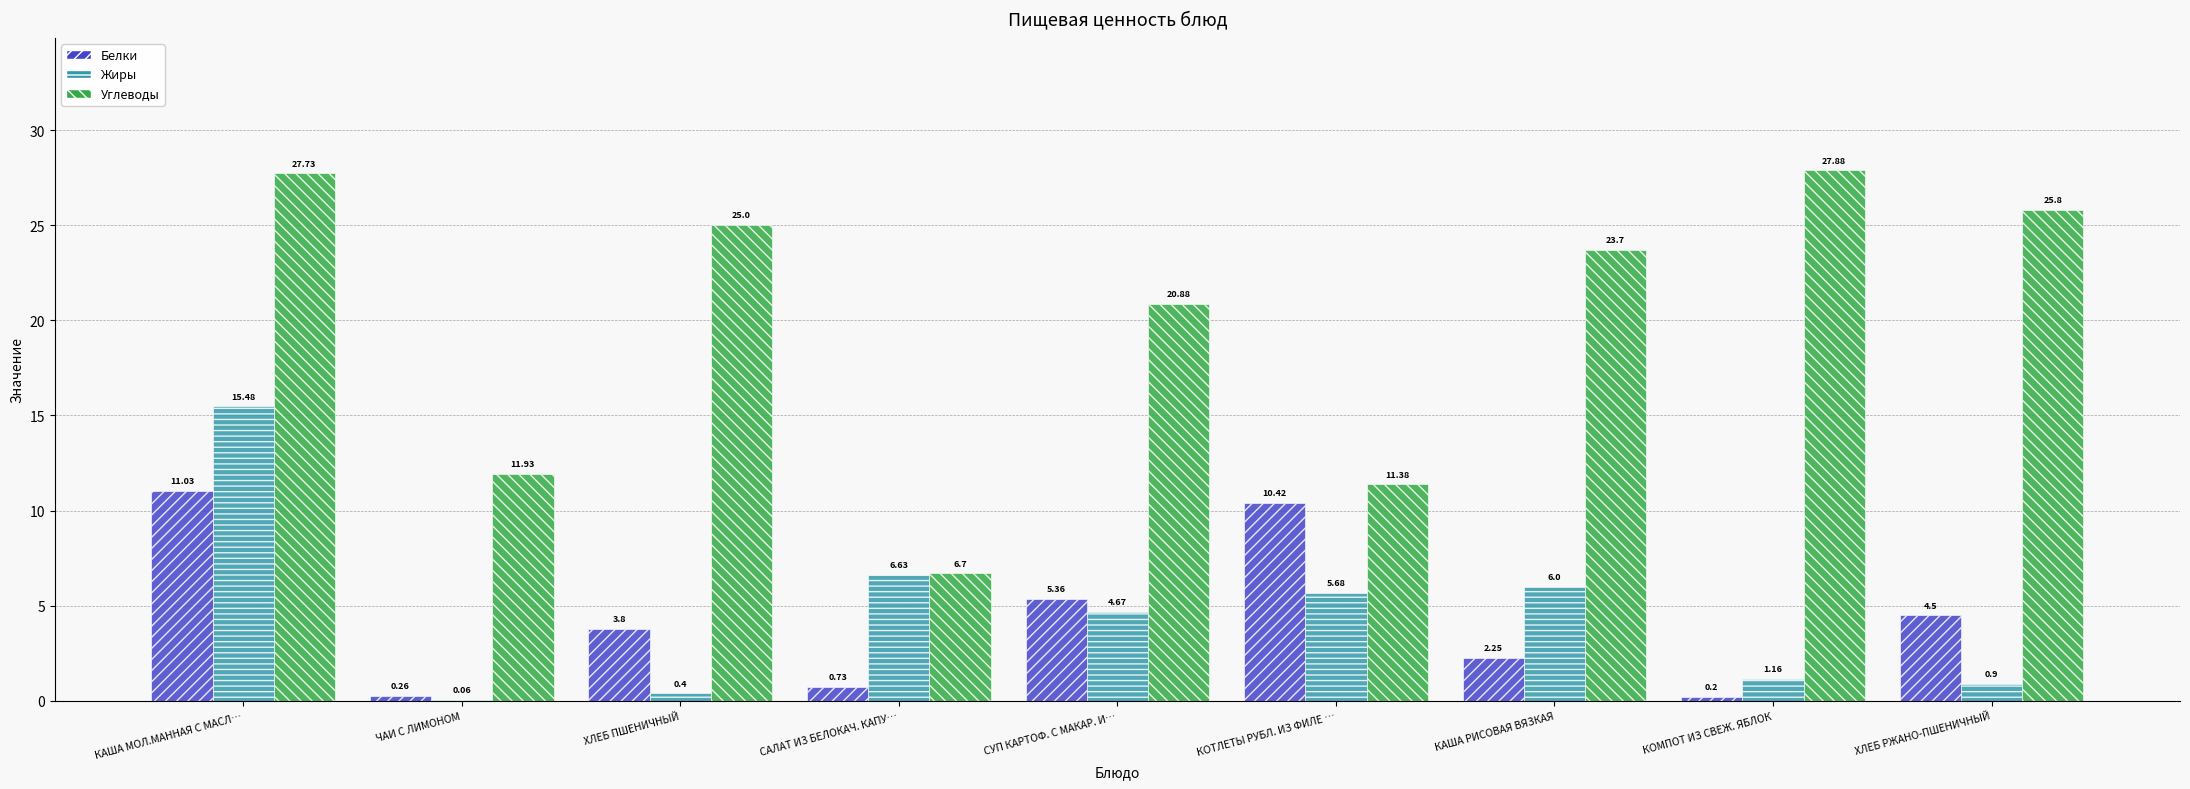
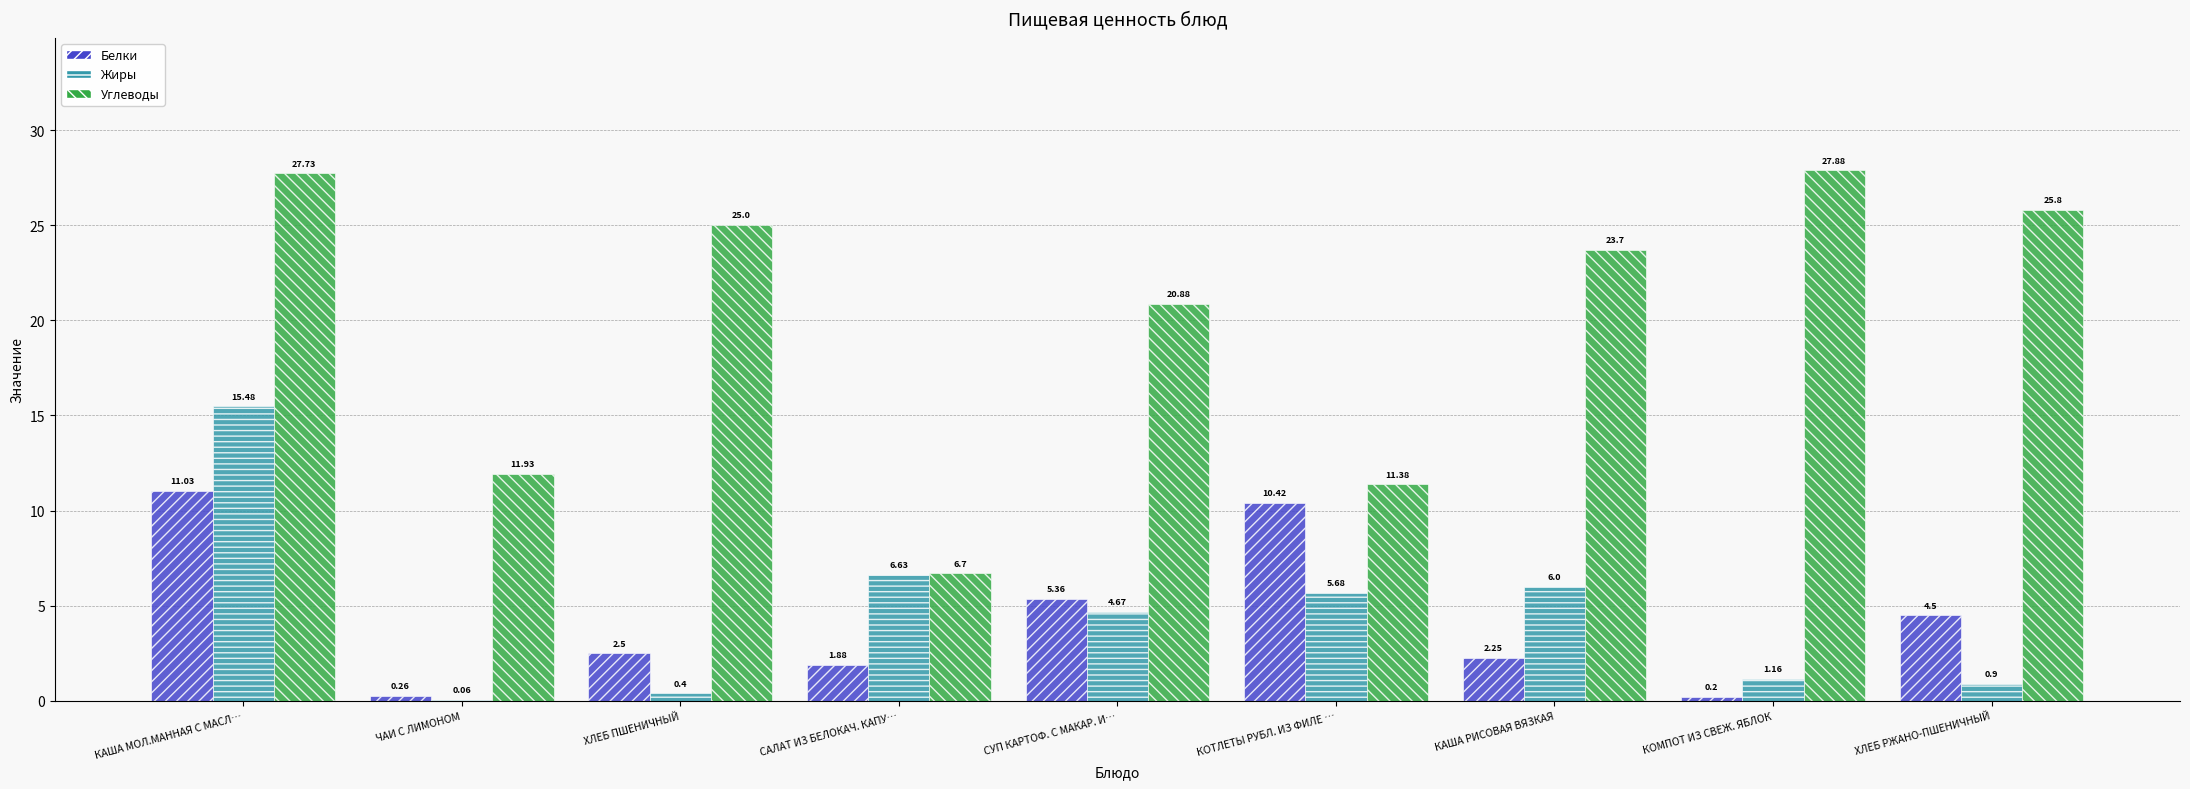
Белки, ХЛЕБ ПШЕНИЧНЫЙ: 3.8 -> 2.5
Белки, САЛАТ ИЗ БЕЛОКАЧ. КАПУ…: 0.73 -> 1.88
